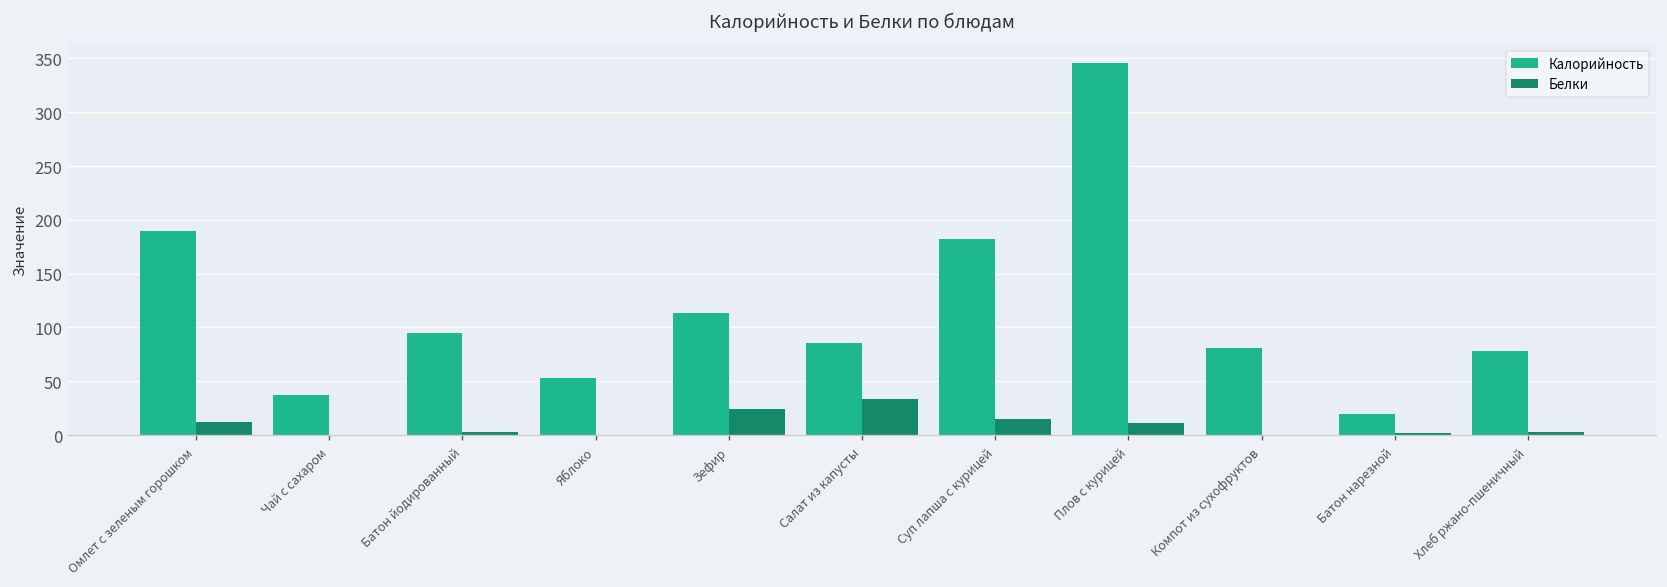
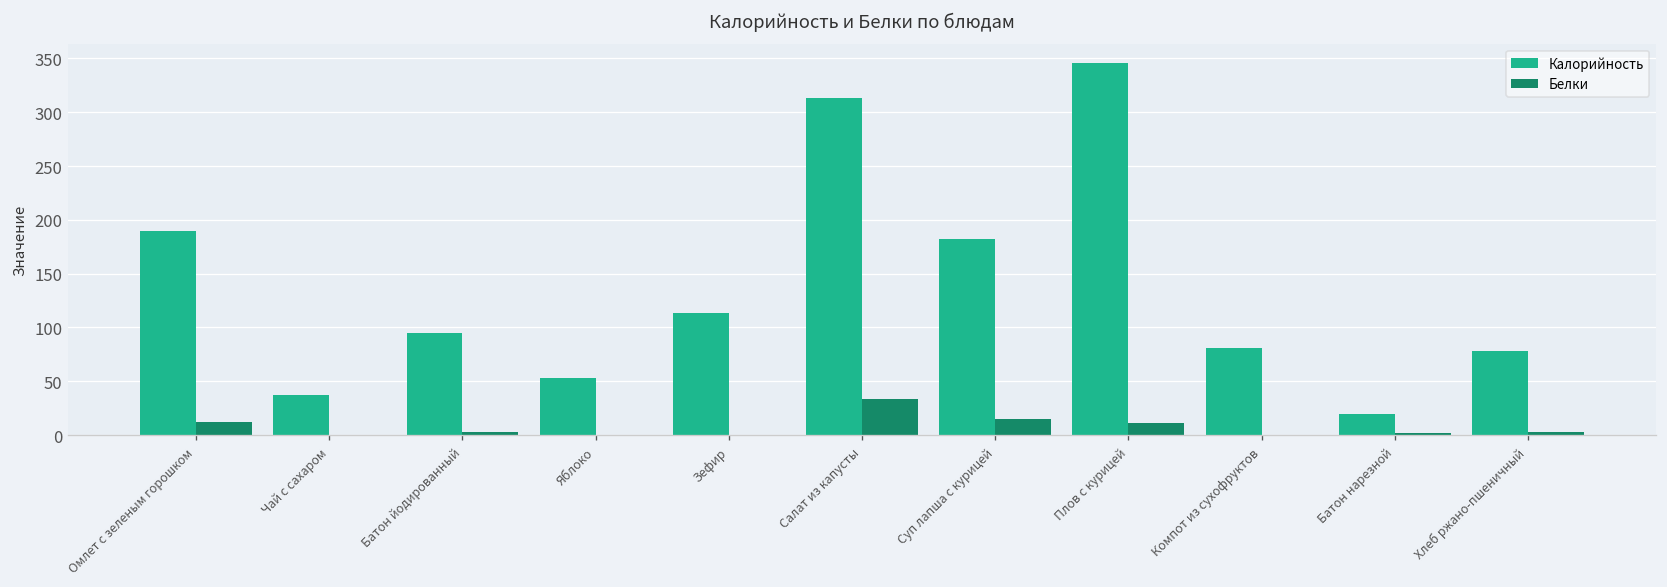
Белки, Зефир: 20 -> 0
Калорийность, Салат из капусты: 90 -> 310
